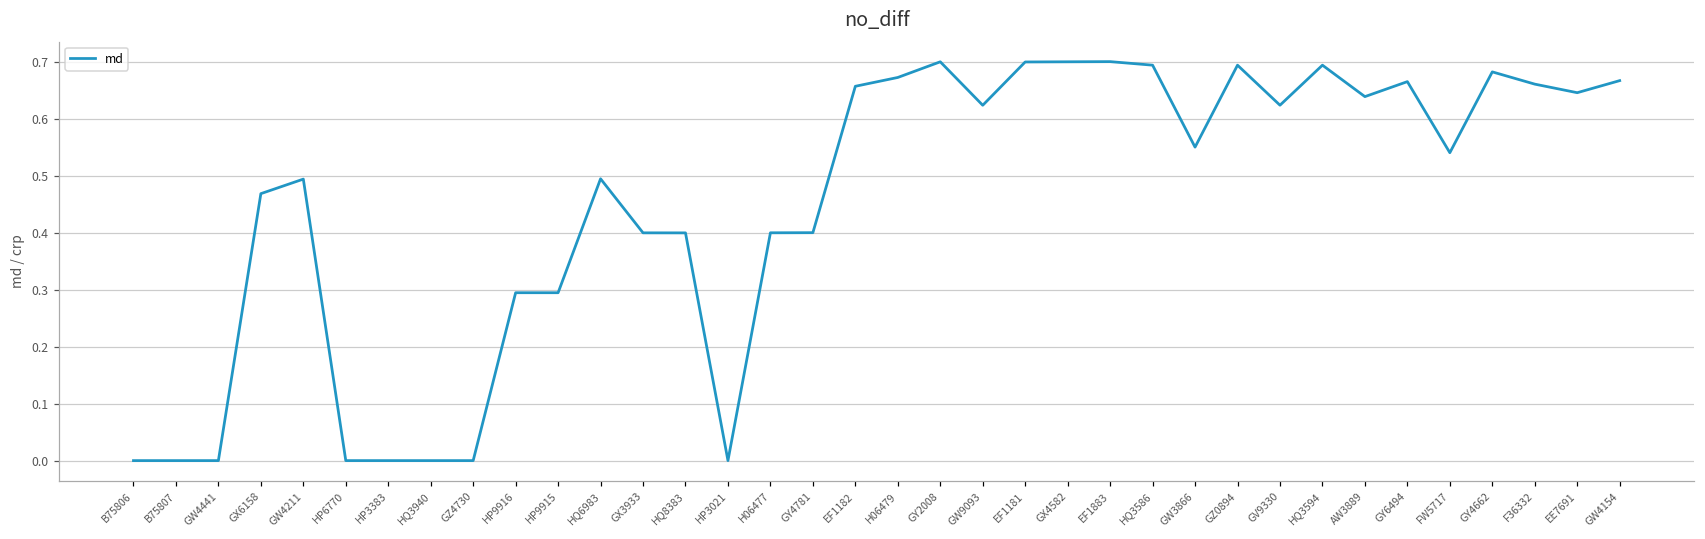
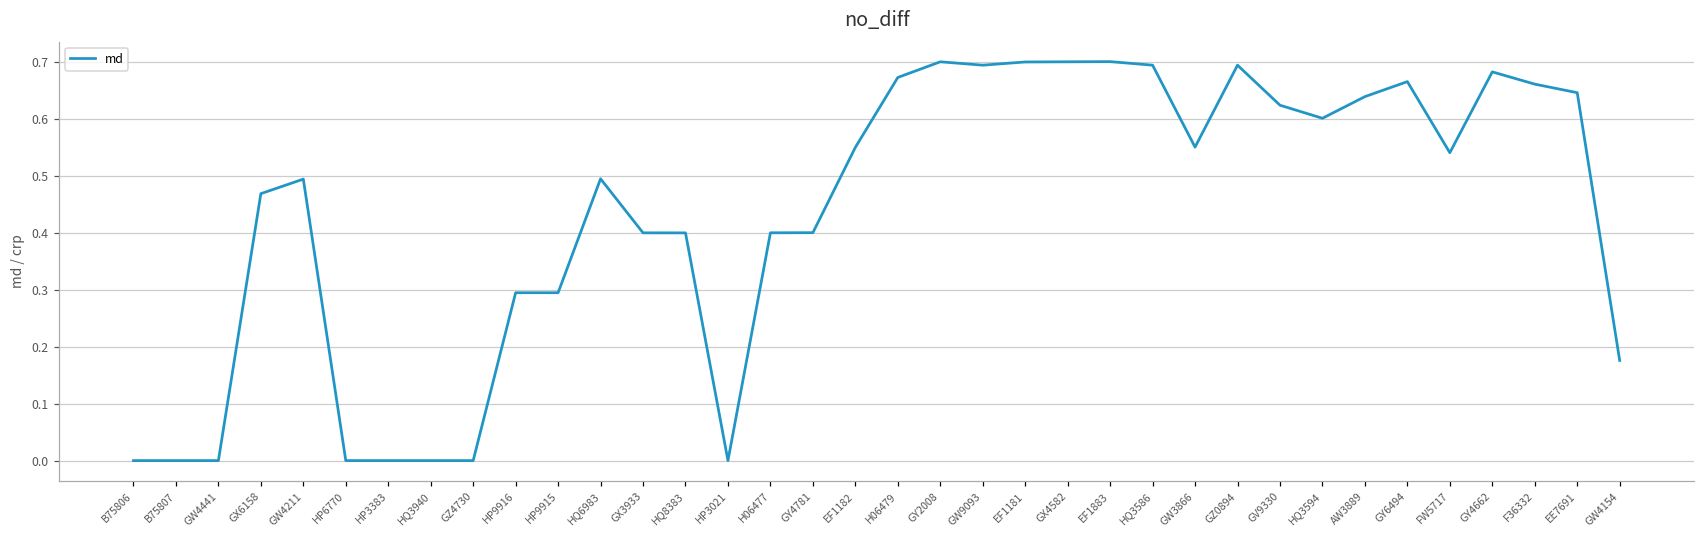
EF1182: 0.66 -> 0.55
GW9093: 0.62 -> 0.69
HQ3594: 0.69 -> 0.60
GW4154: 0.67 -> 0.18
